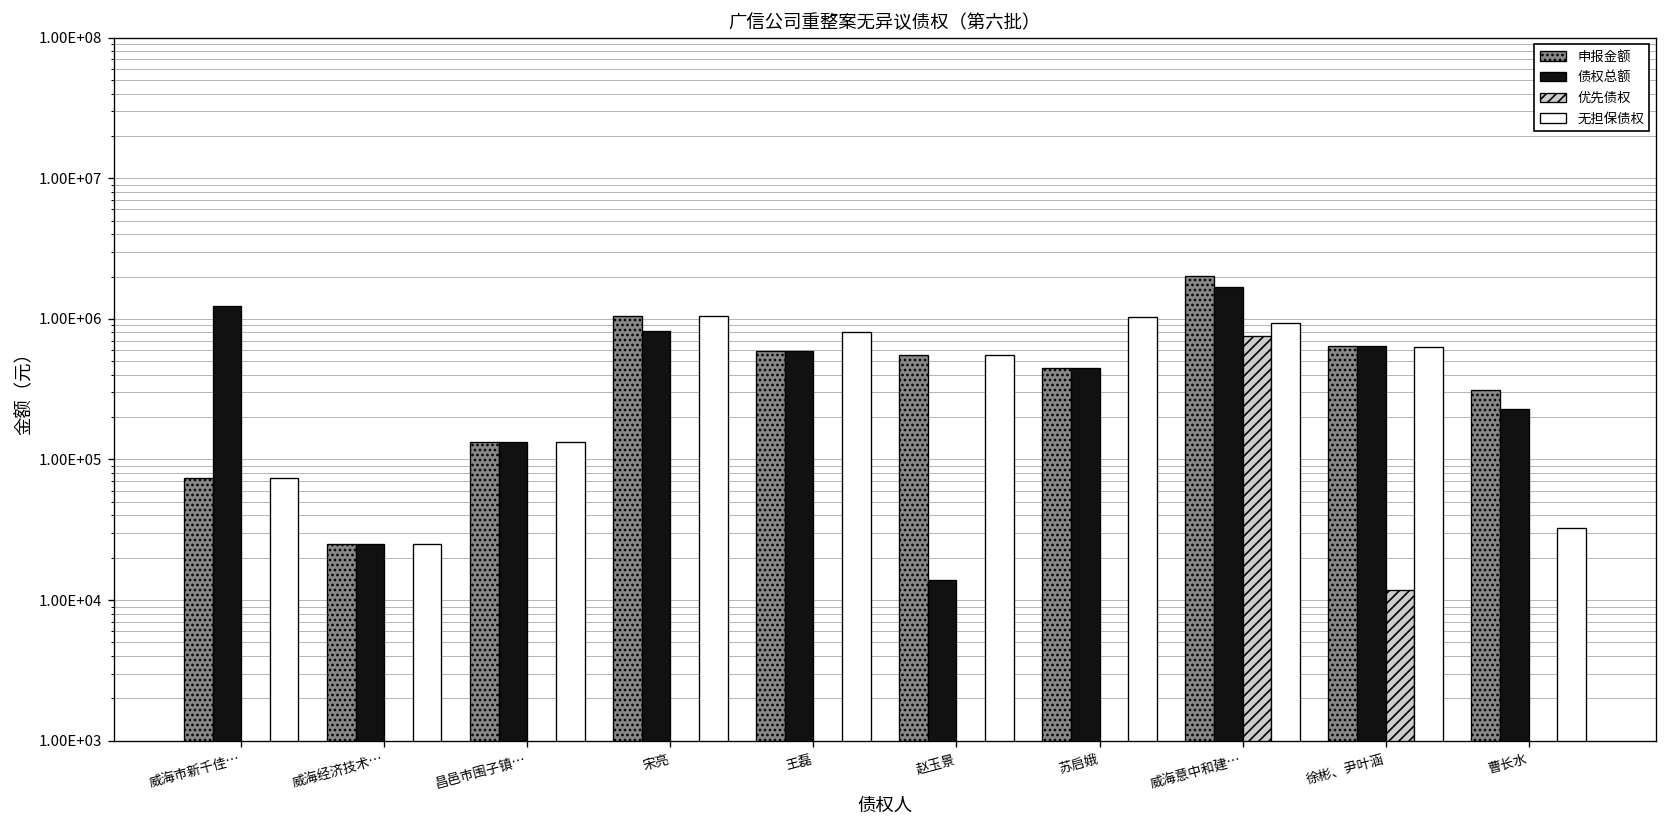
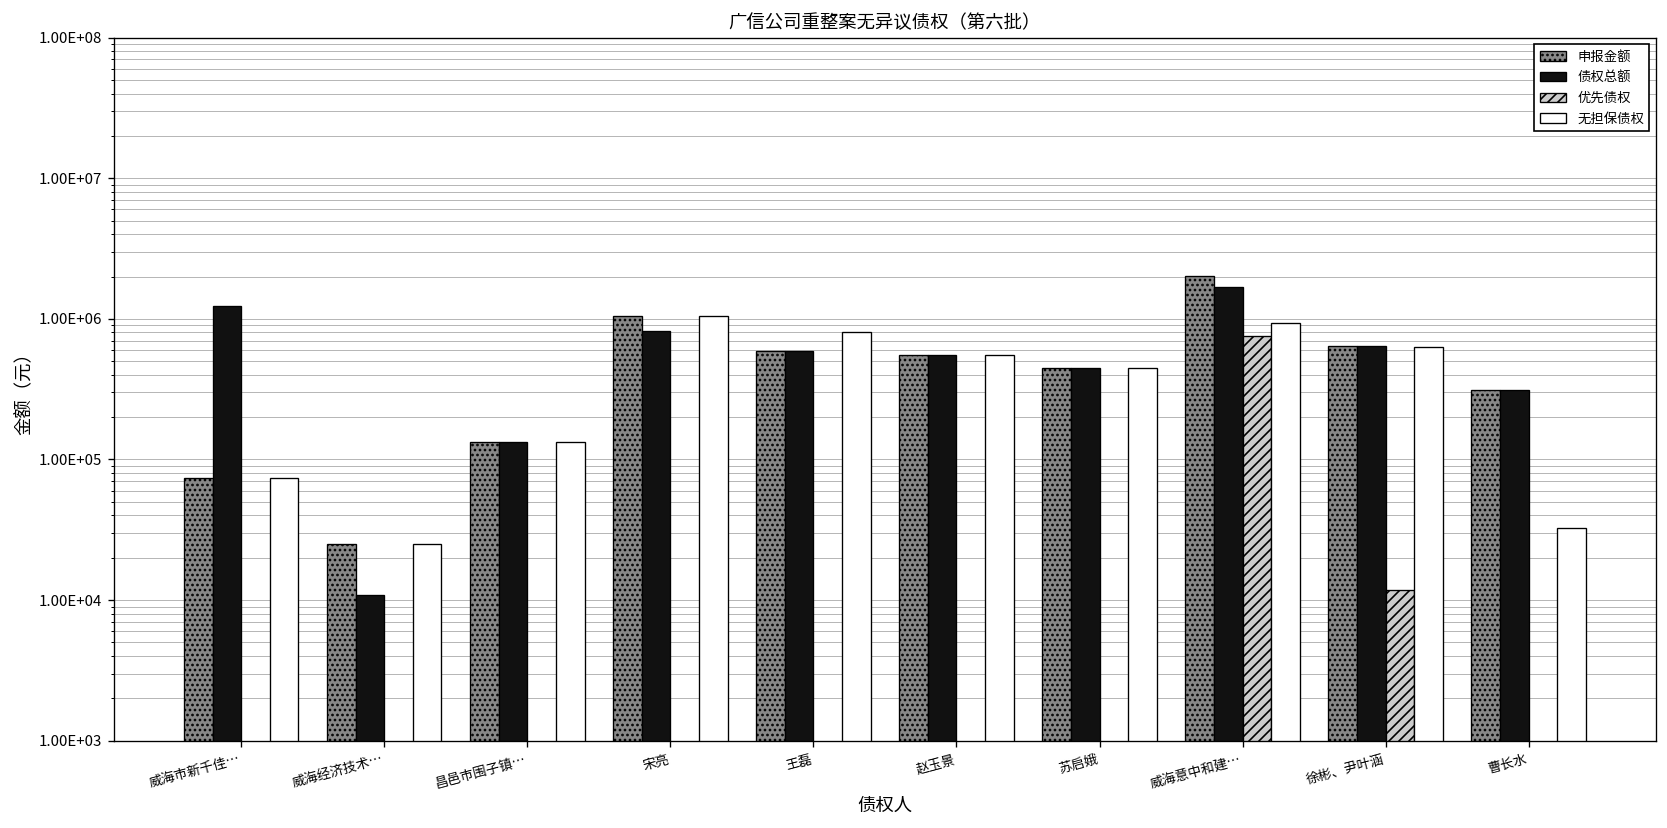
债权总额, 威海经济技术…: 25000 -> 11000
债权总额, 赵玉景: 14000 -> 600000
无担保债权, 苏启娥: 1000000 -> 450000
债权总额, 曹长水: 230000 -> 310000
